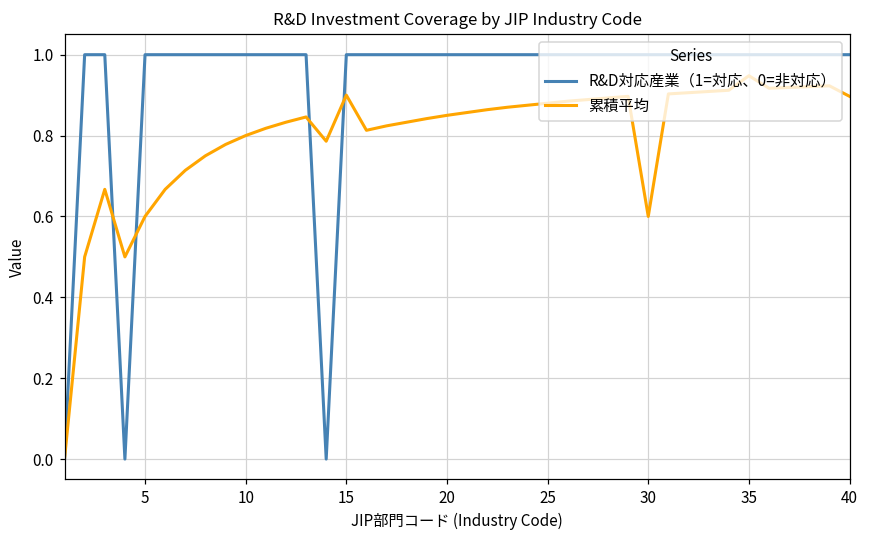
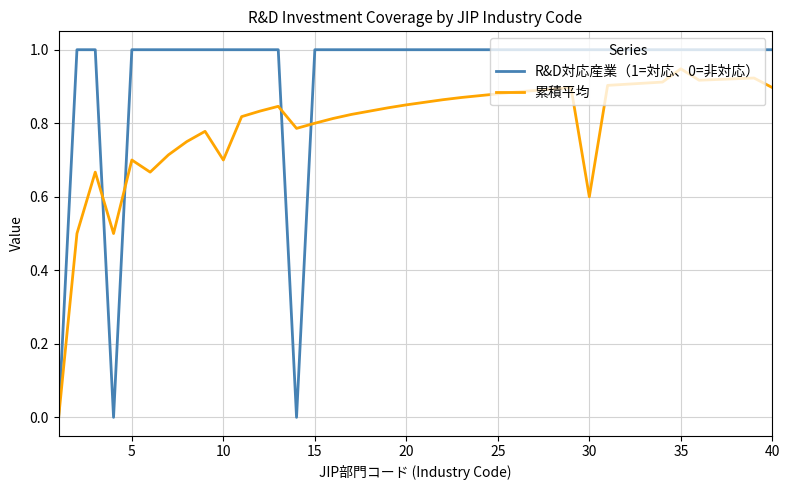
累積平均, 5: 0.6 -> 0.7
累積平均, 10: 0.8 -> 0.7
累積平均, 15: 0.9 -> 0.8
